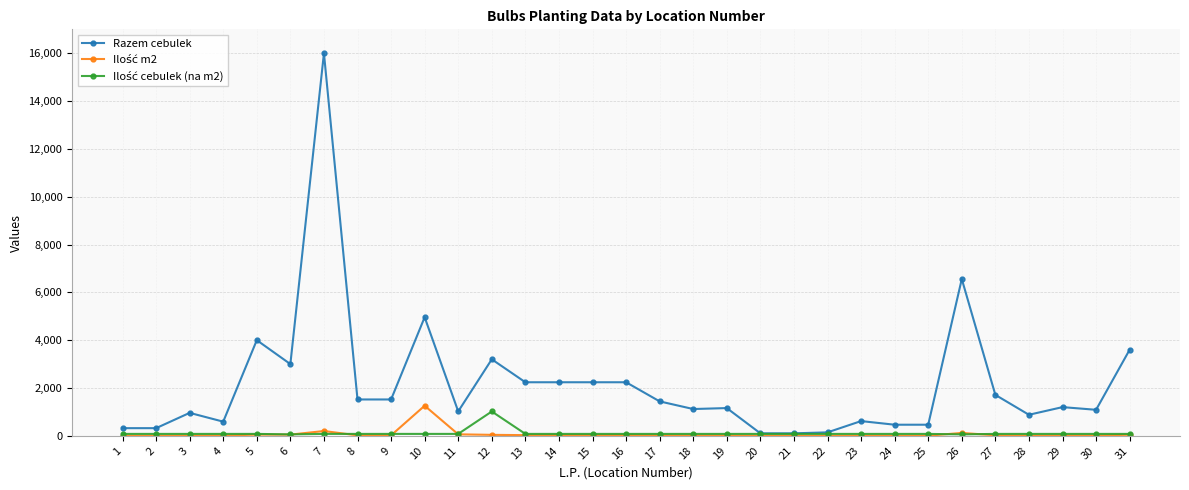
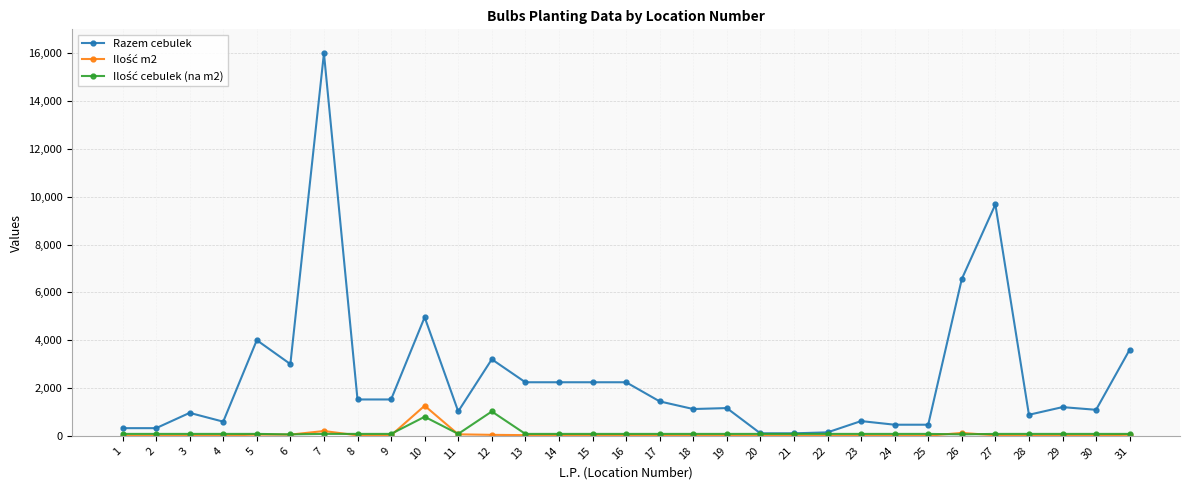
Ilość cebulek (na m2), 10: 100 -> 800
Razem cebulek, 27: 1,700 -> 9,700
